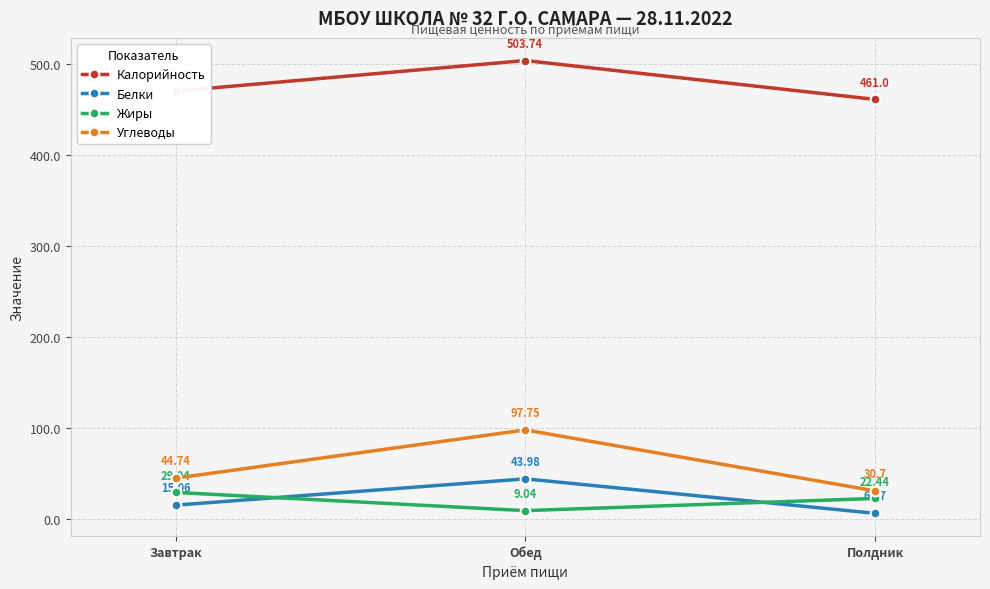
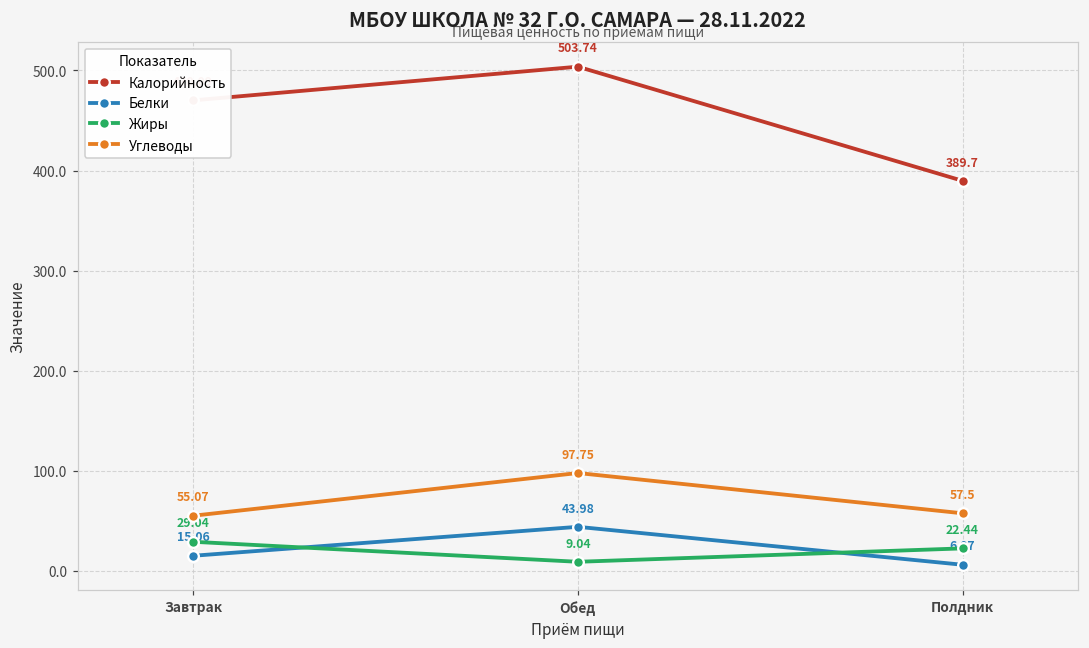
Углеводы, Завтрак: 44.74 -> 55.07
Калорийность, Полдник: 461.0 -> 389.7
Углеводы, Полдник: 30.7 -> 57.5
